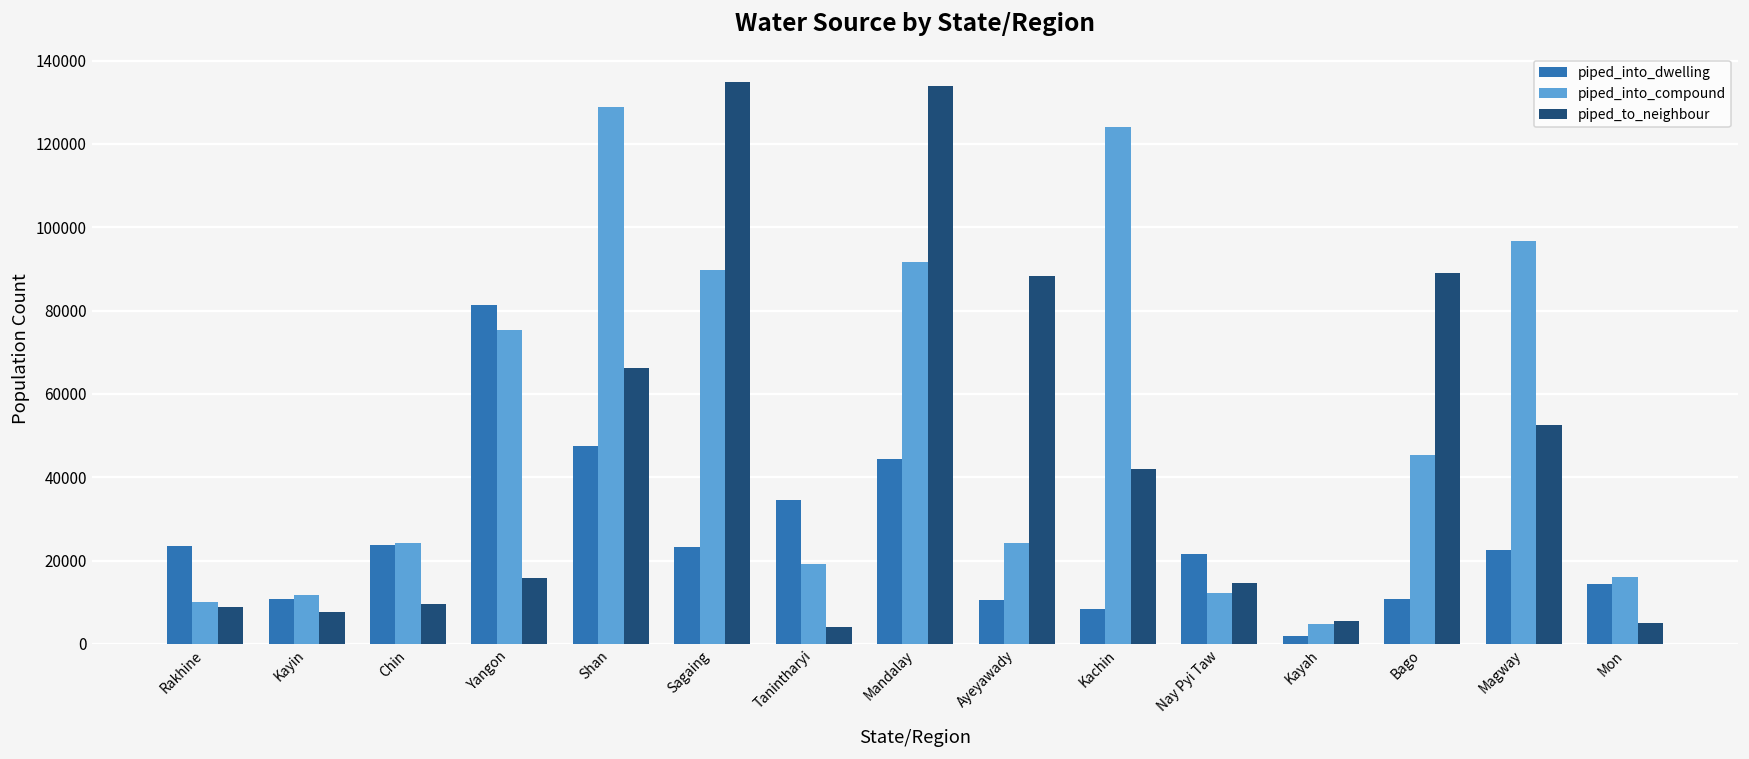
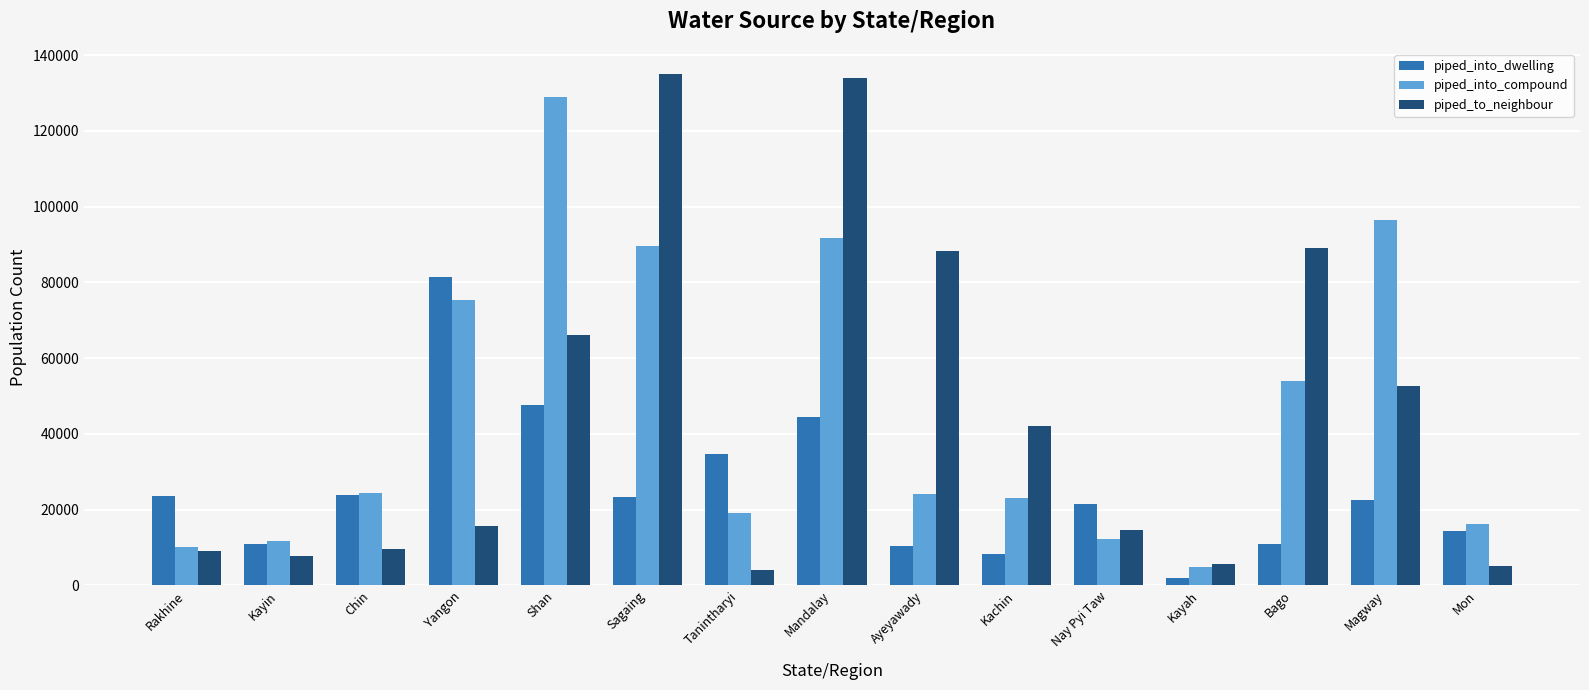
piped_into_compound, Kachin: 124000 -> 23000
piped_into_compound, Bago: 45000 -> 54000
